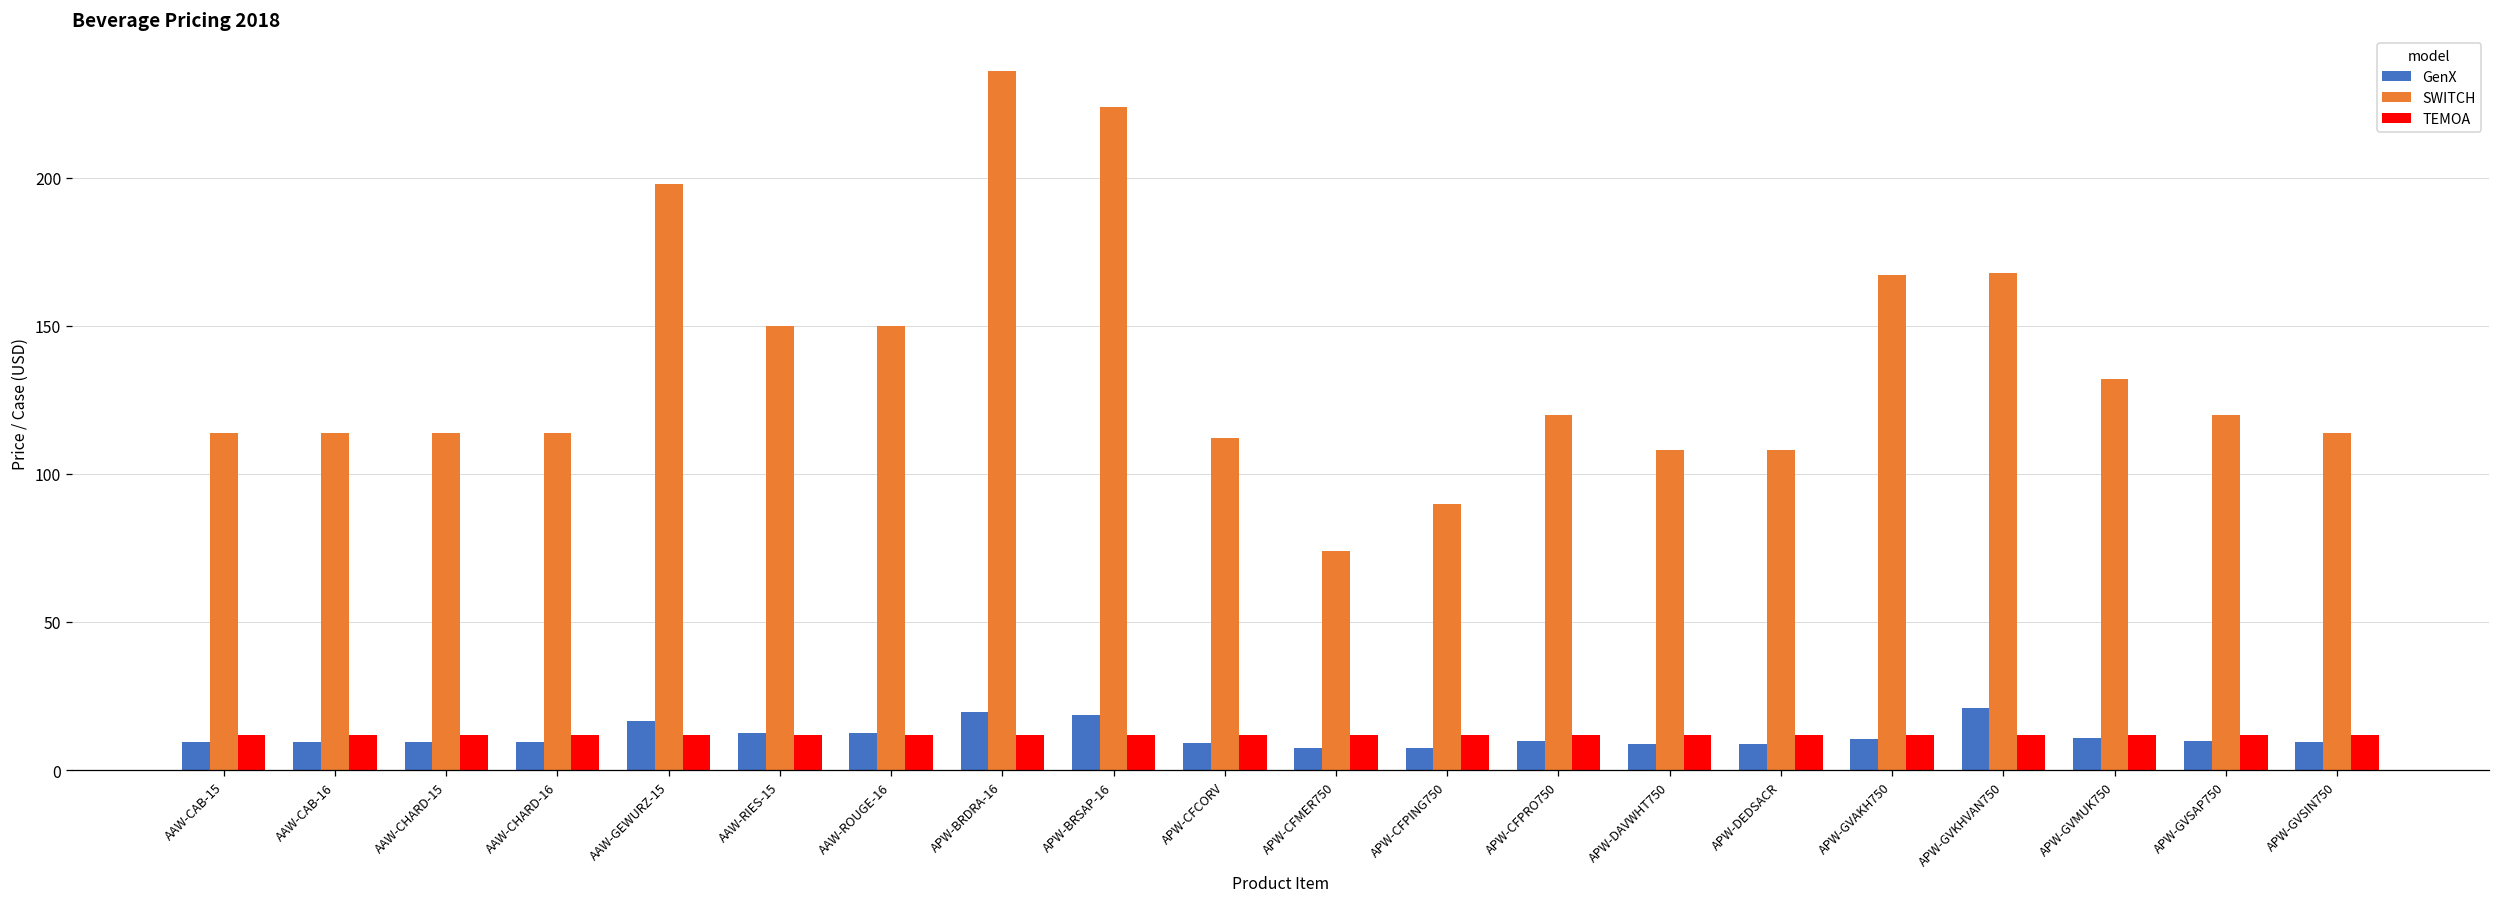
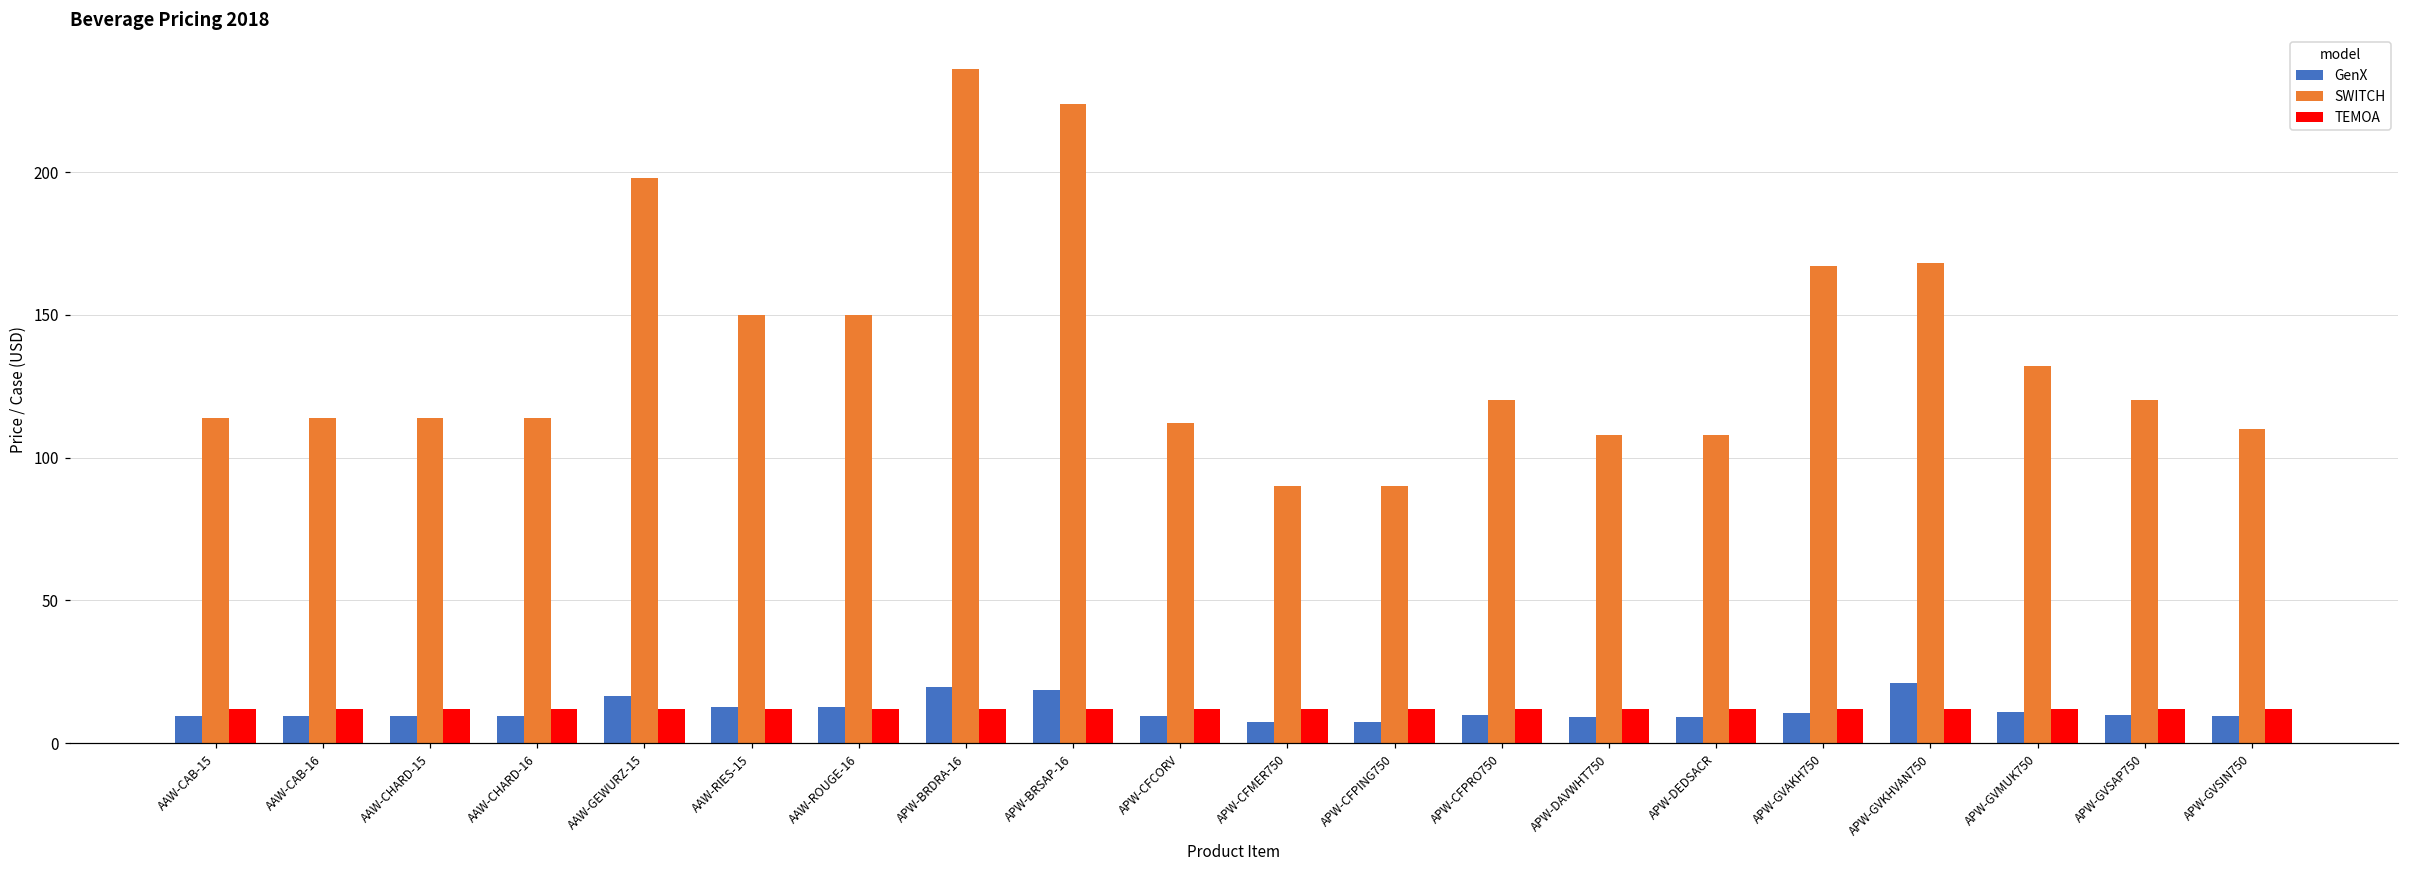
SWITCH, APW-CFMER750: 74 -> 90
SWITCH, APW-GVSIN750: 114 -> 110
